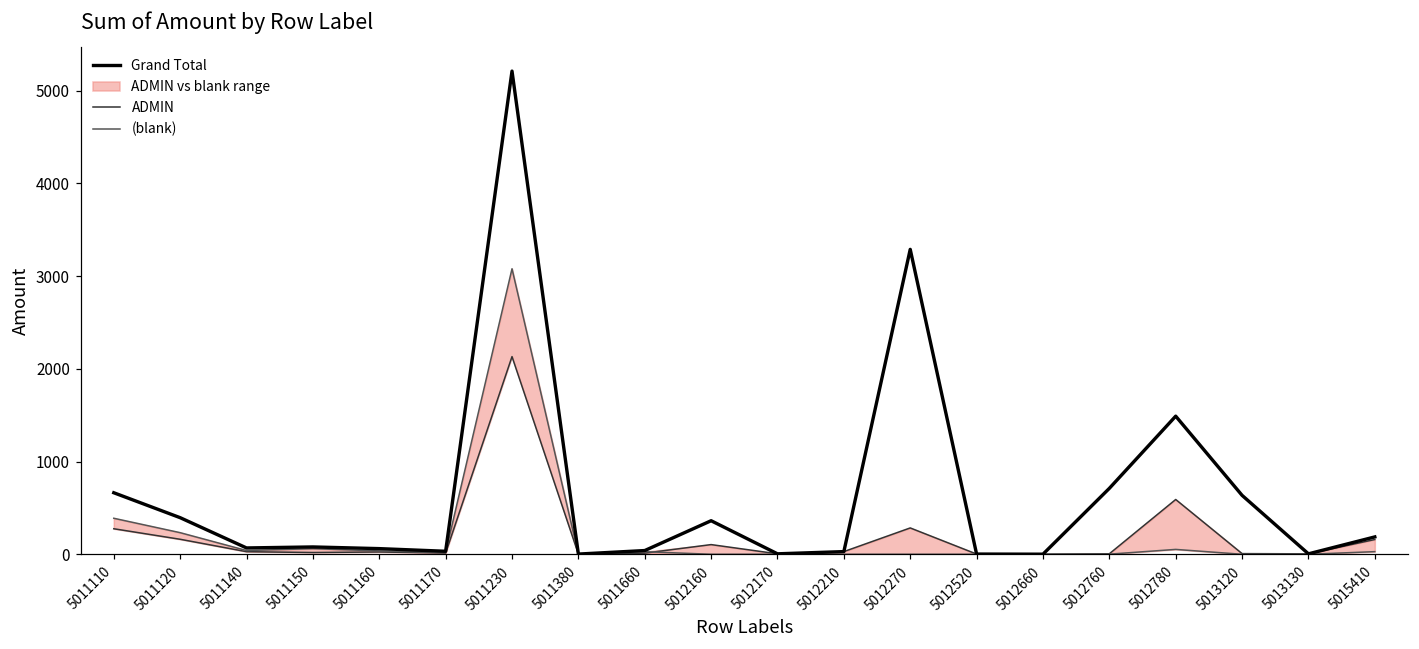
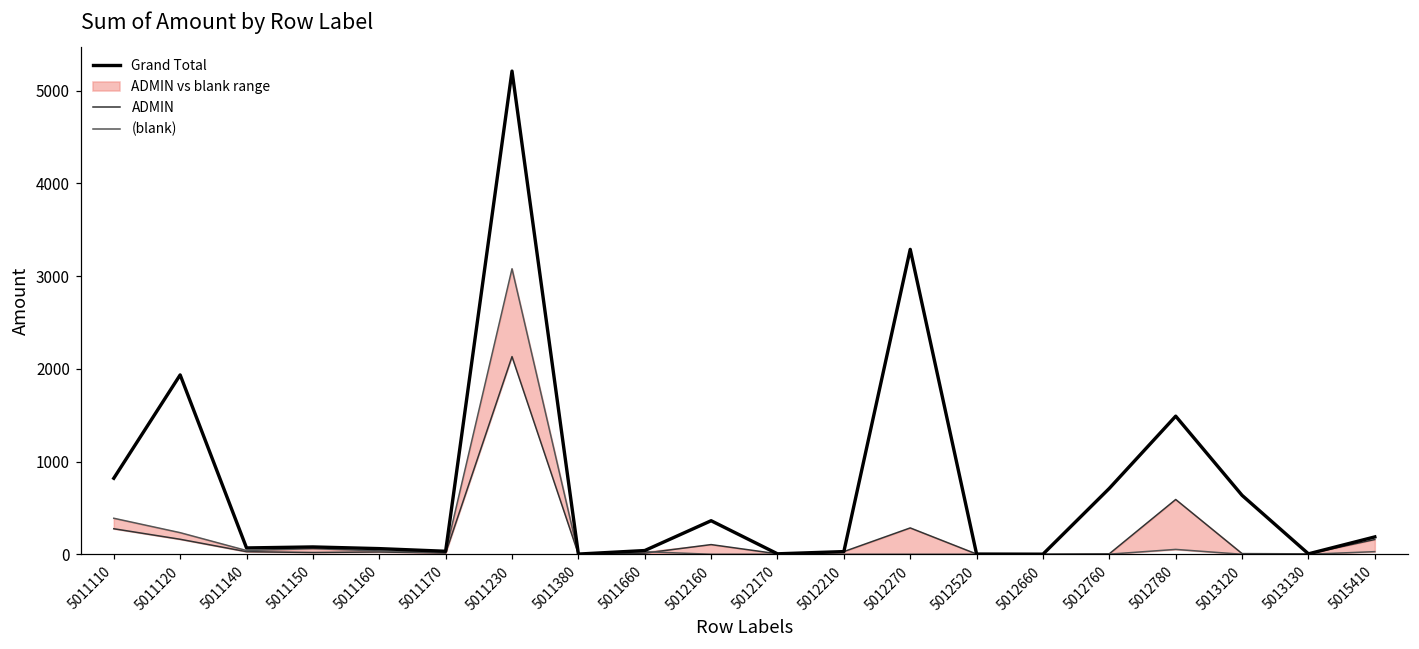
Grand Total, 5011110: 700 -> 800
Grand Total, 5011120: 400 -> 1900
